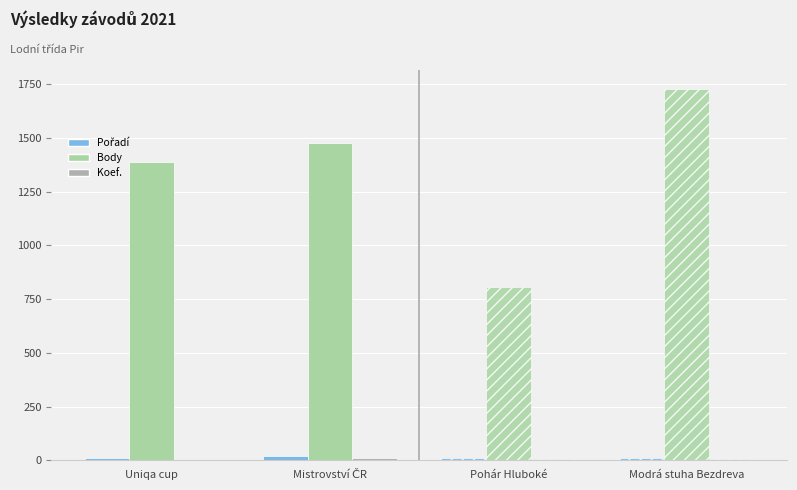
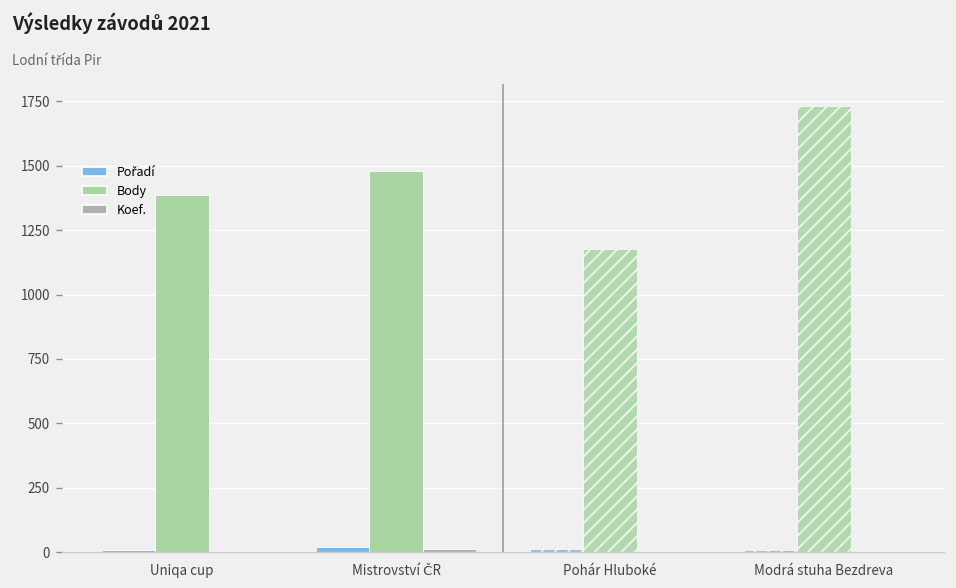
Pohár Hluboké: 810 -> 1180
